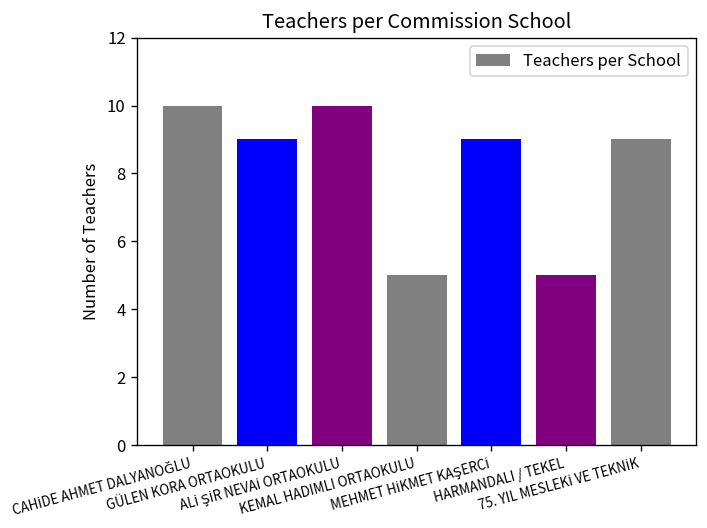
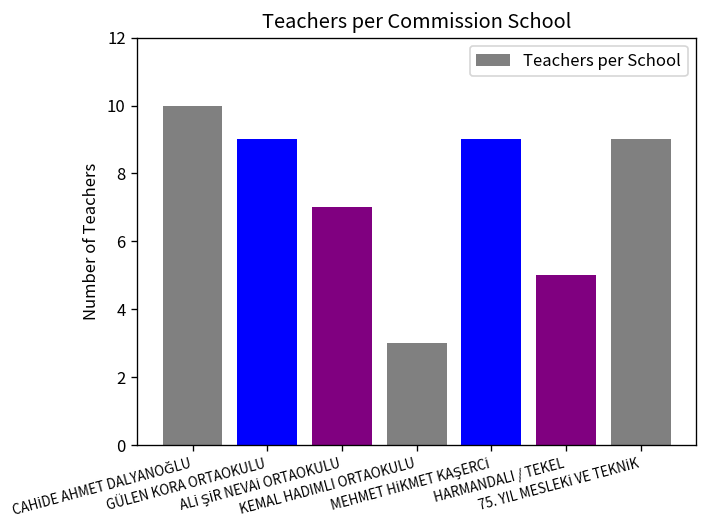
ALİ ŞİR NEVAİ ORTAOKULU: 10 -> 7
KEMAL HADIMLI ORTAOKULU: 5 -> 3
